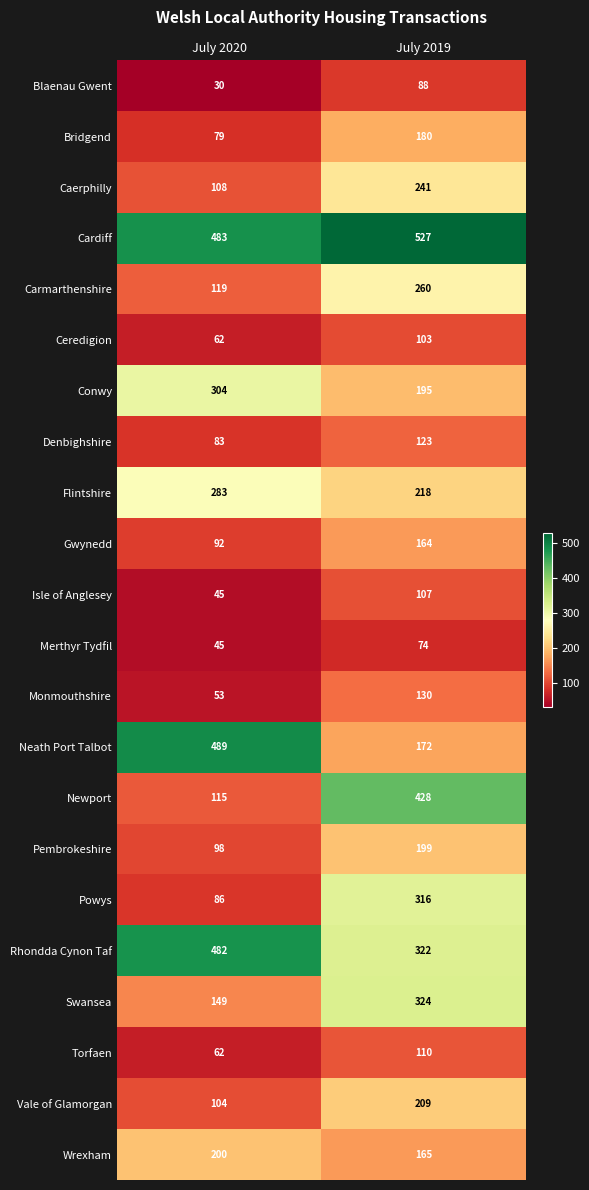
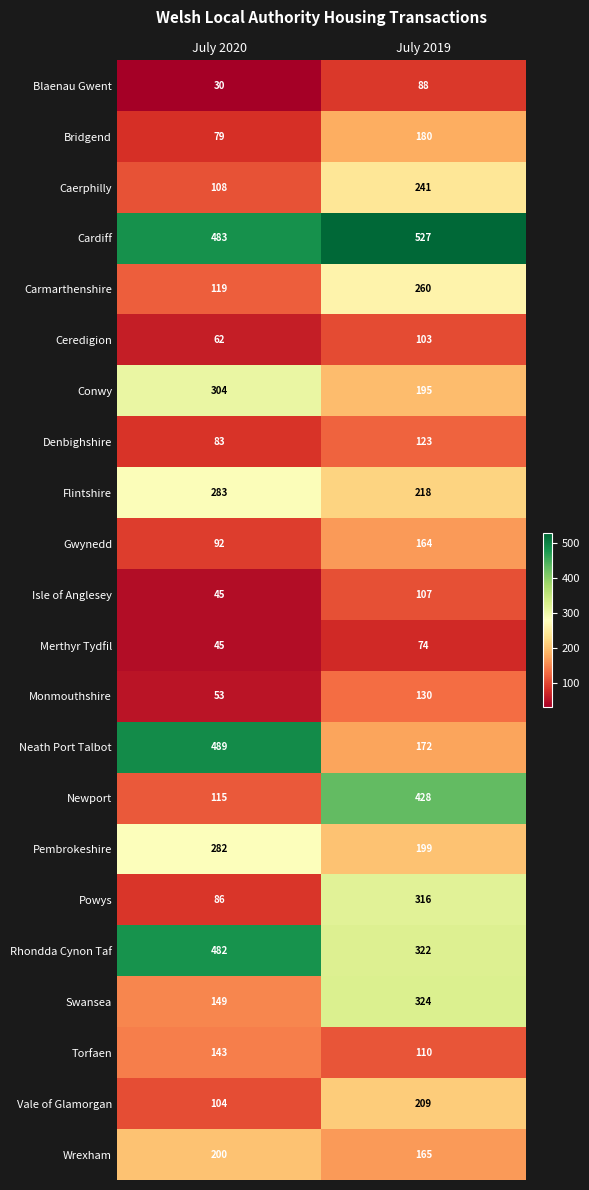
Pembrokeshire, July 2020: 98 -> 282
Torfaen, July 2020: 62 -> 143
